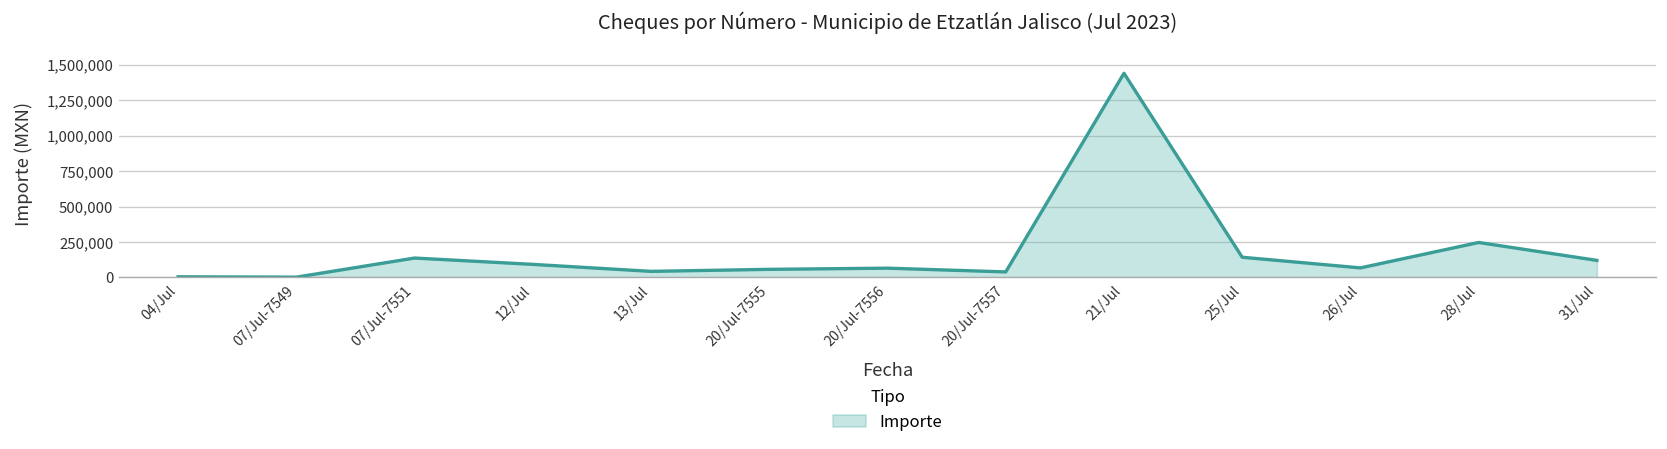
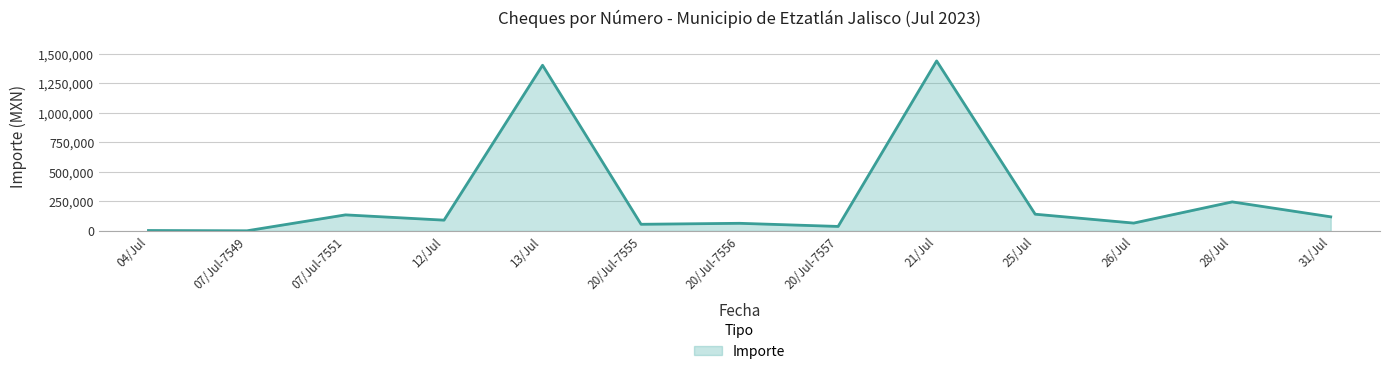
13/Jul: 40,000 -> 1,400,000
